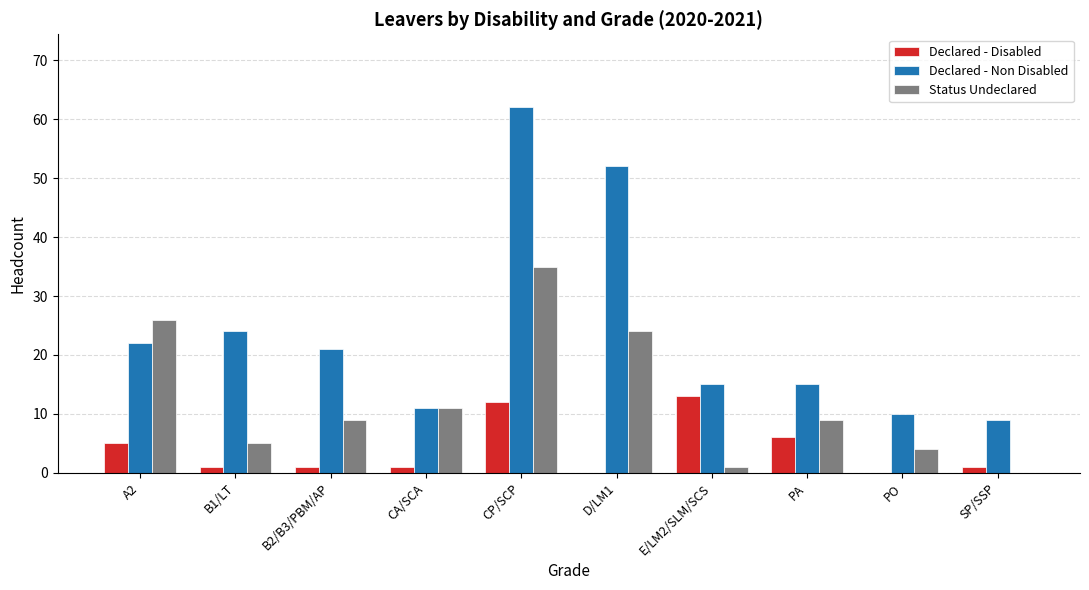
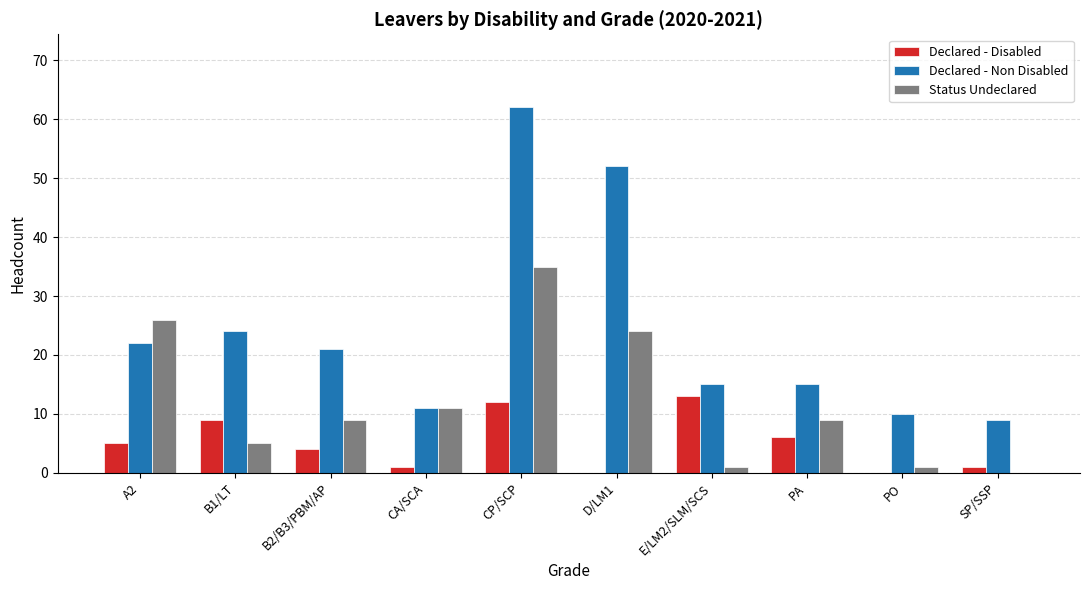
Declared - Disabled, B1/LT: 1 -> 9
Declared - Disabled, B2/B3/PBM/AP: 1 -> 4
Status Undeclared, PO: 4 -> 1
